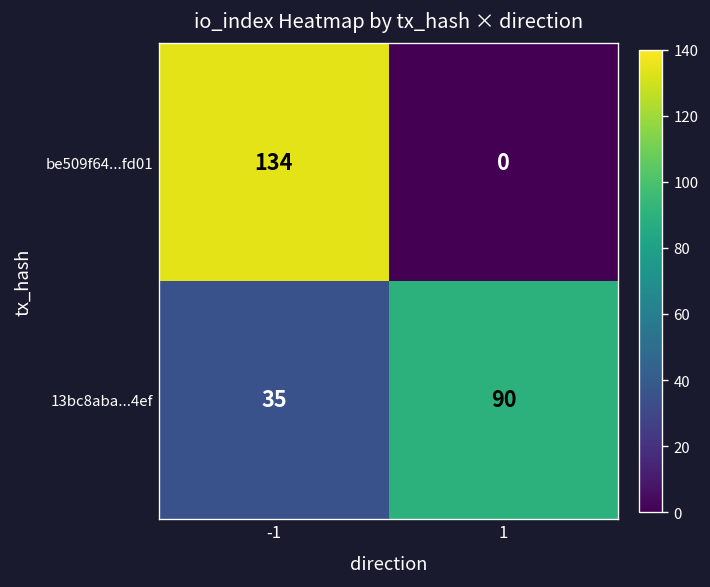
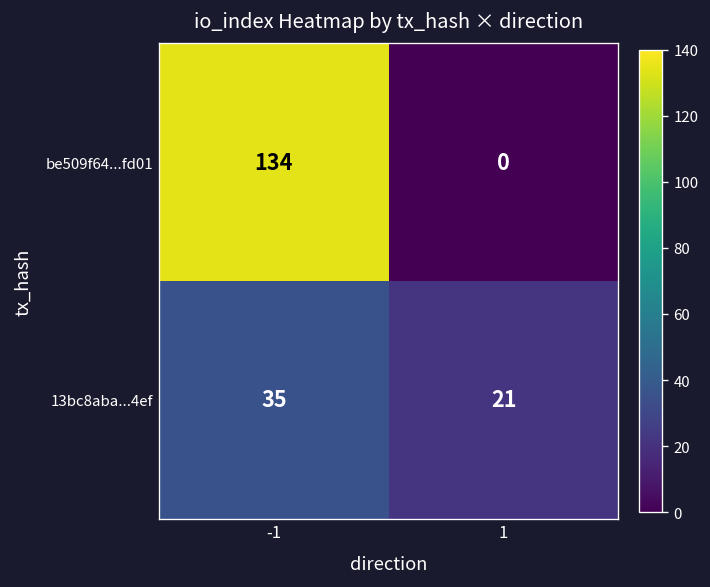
13bc8aba...4ef, 1: 90 -> 21
